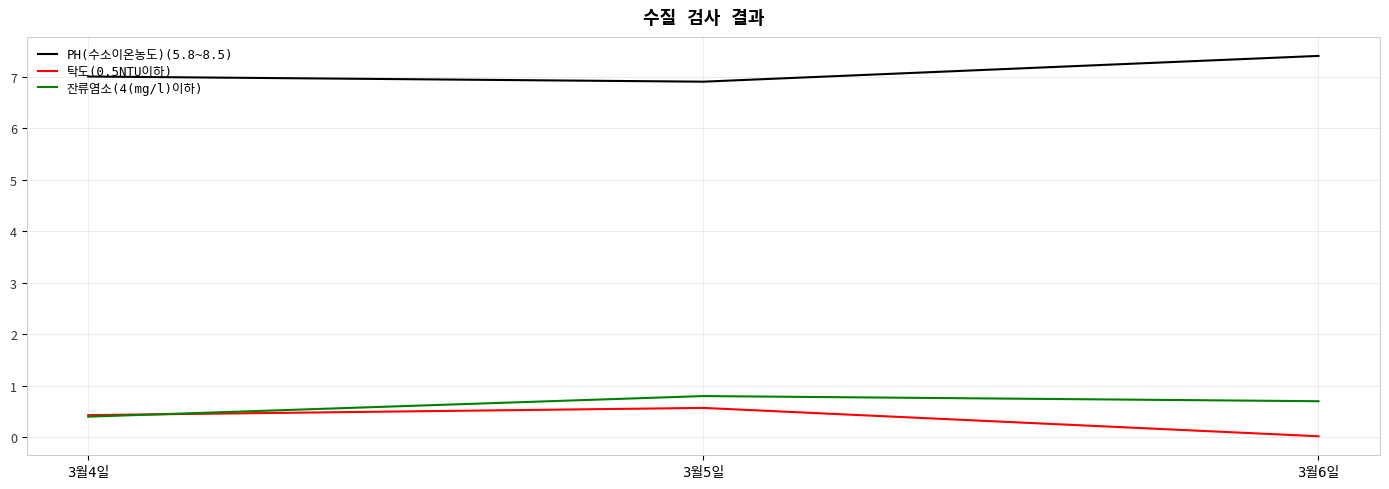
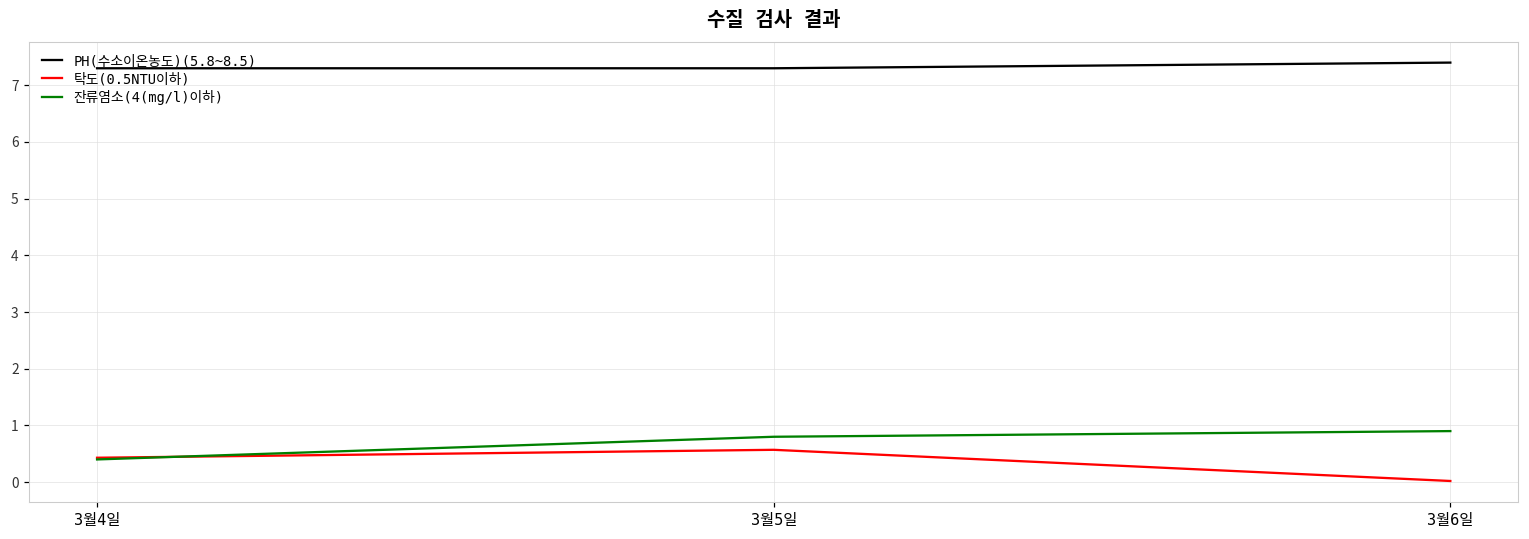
PH(수소이온농도)(5.8~8.5), 3월4일: 7.0 -> 7.3
PH(수소이온농도)(5.8~8.5), 3월5일: 6.9 -> 7.3
잔류염소(4(mg/l)이하), 3월6일: 0.7 -> 0.9
